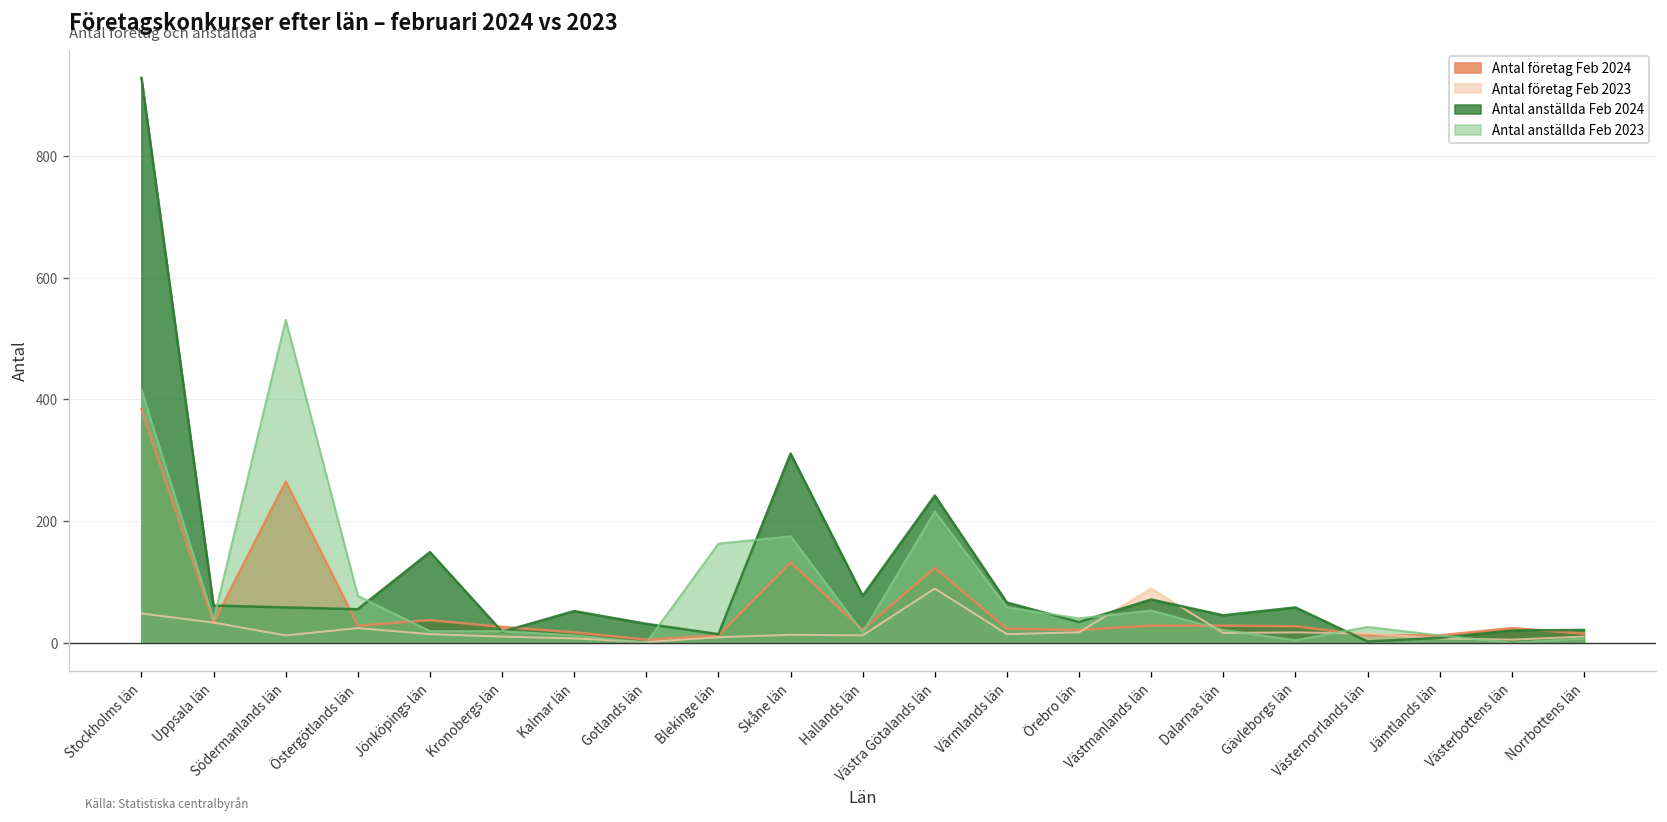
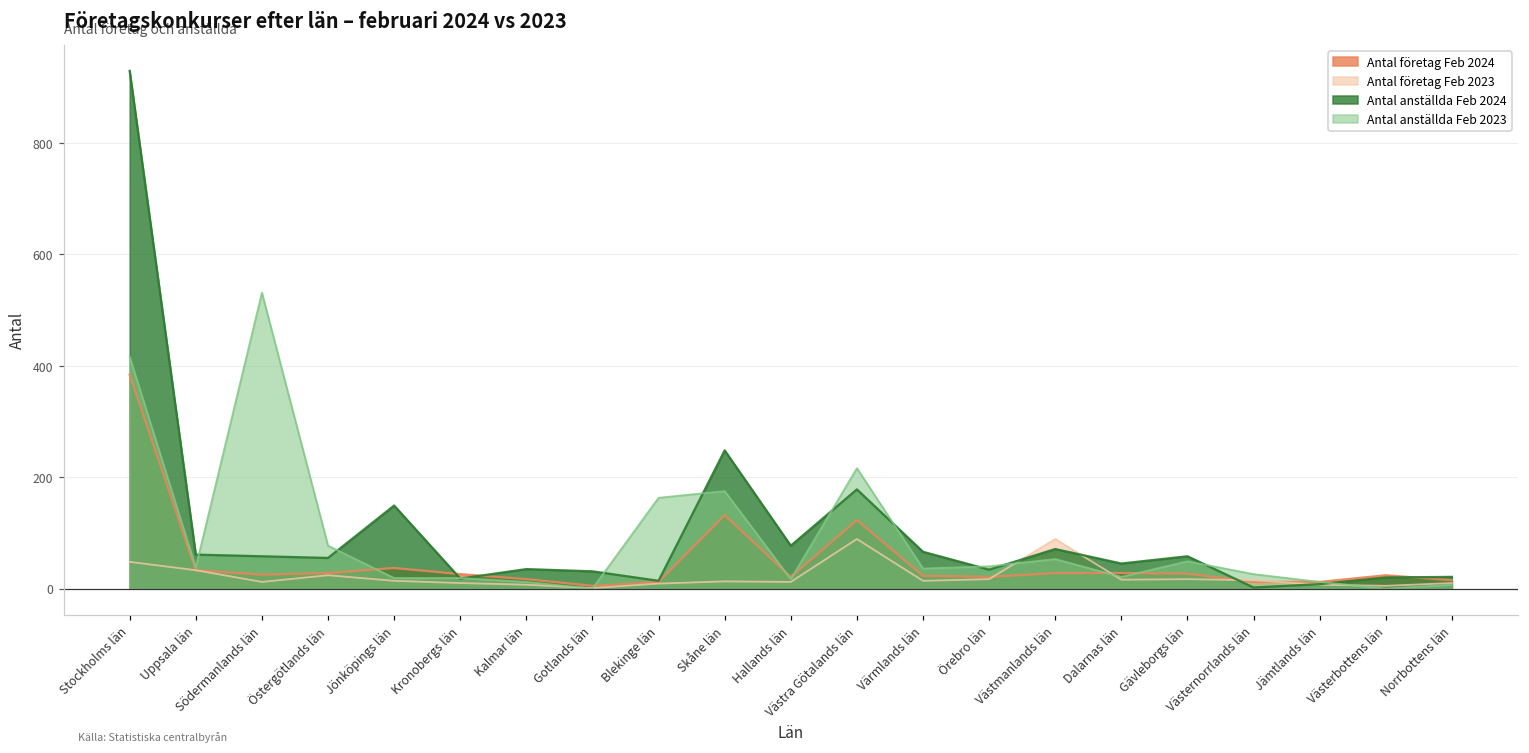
Antal företag Feb 2024, Södermanlands län: 270 -> 30
Antal anställda Feb 2024, Kalmar län: 50 -> 40
Antal anställda Feb 2024, Skåne län: 310 -> 250
Antal anställda Feb 2024, Västra Götalands län: 240 -> 180
Antal anställda Feb 2023, Värmlands län: 60 -> 40
Antal anställda Feb 2023, Gävleborgs län: 0 -> 50
